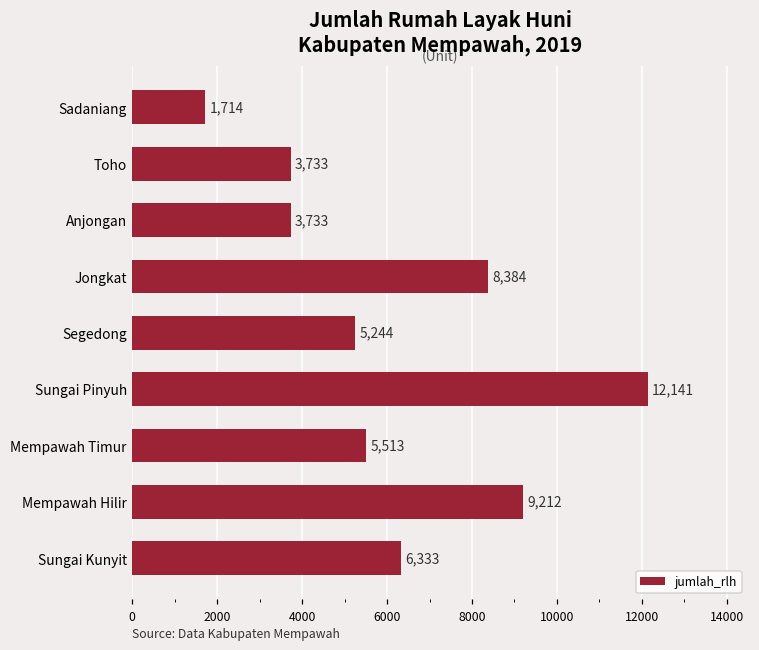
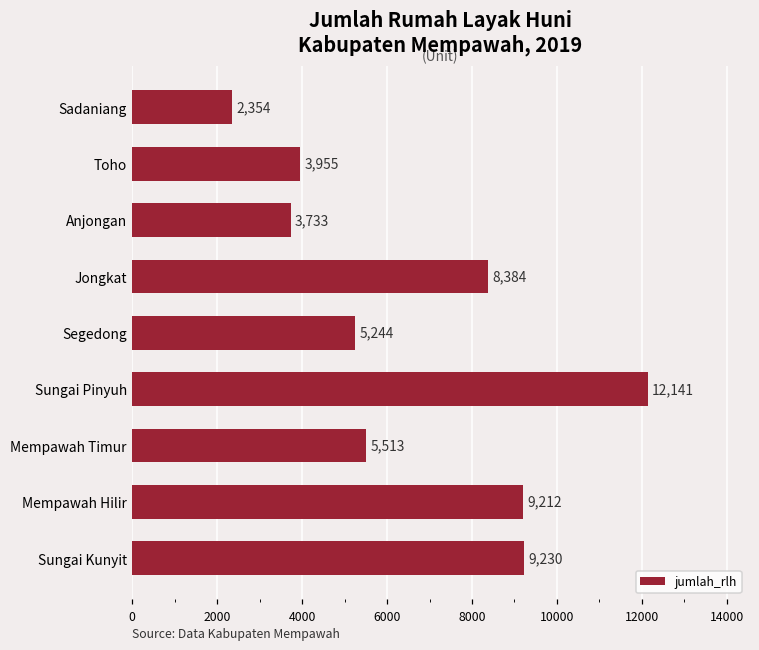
Sadaniang: 1,714 -> 2,354
Toho: 3,733 -> 3,955
Sungai Kunyit: 6,333 -> 9,230
